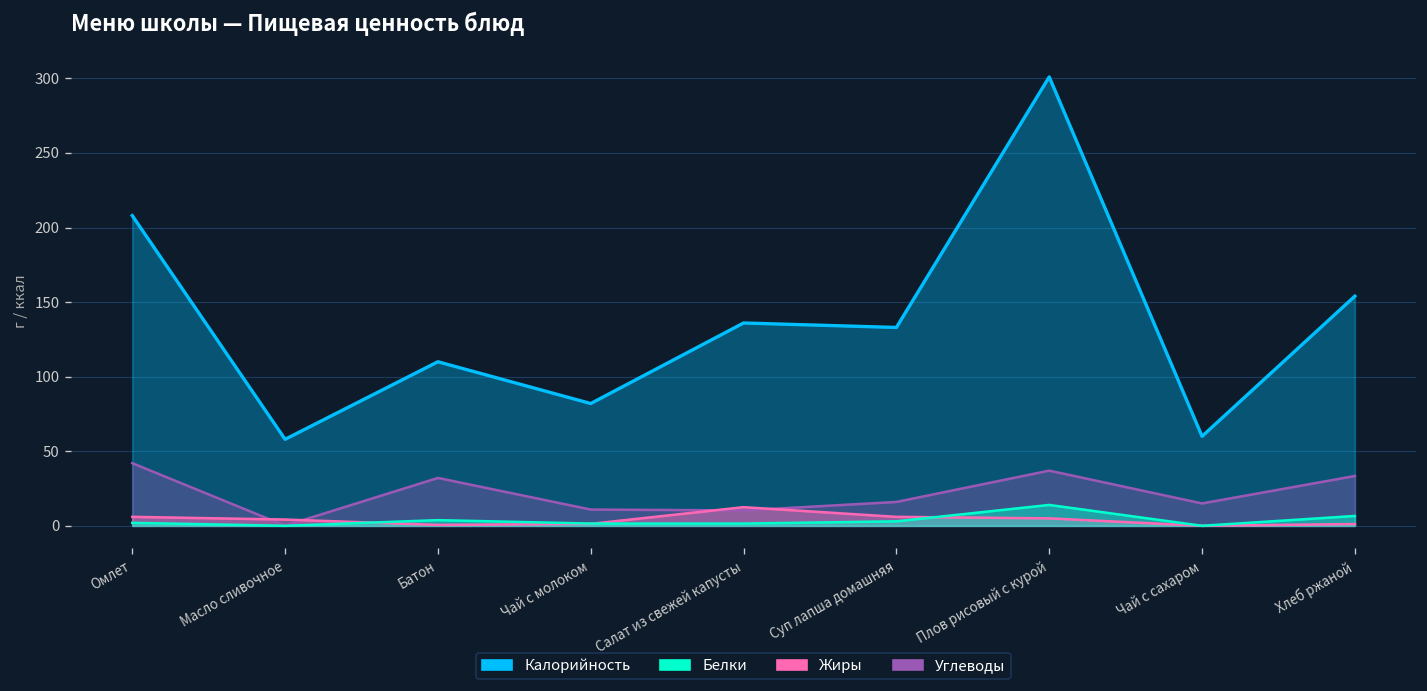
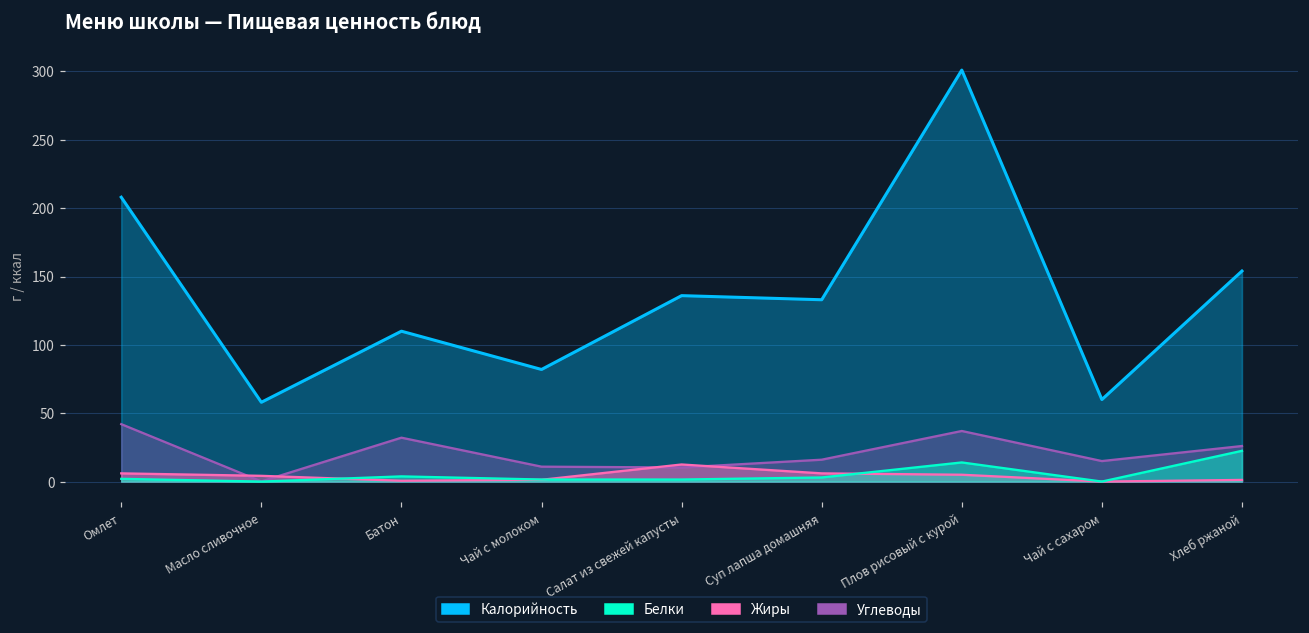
Углеводы, Хлеб ржаной: 33 -> 26
Белки, Хлеб ржаной: 7 -> 23
